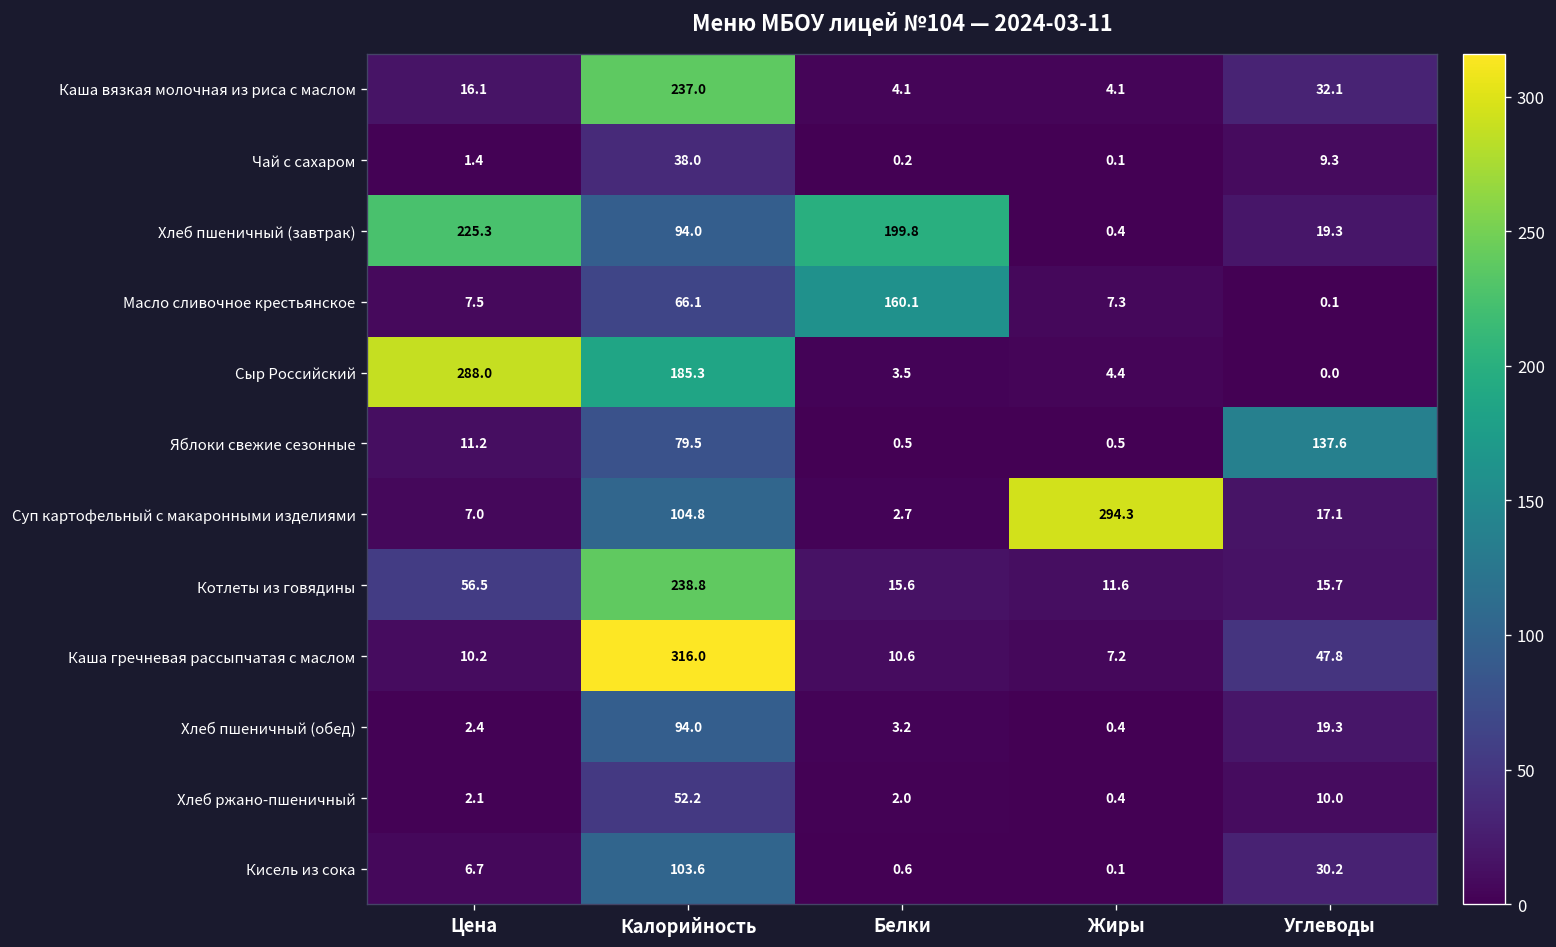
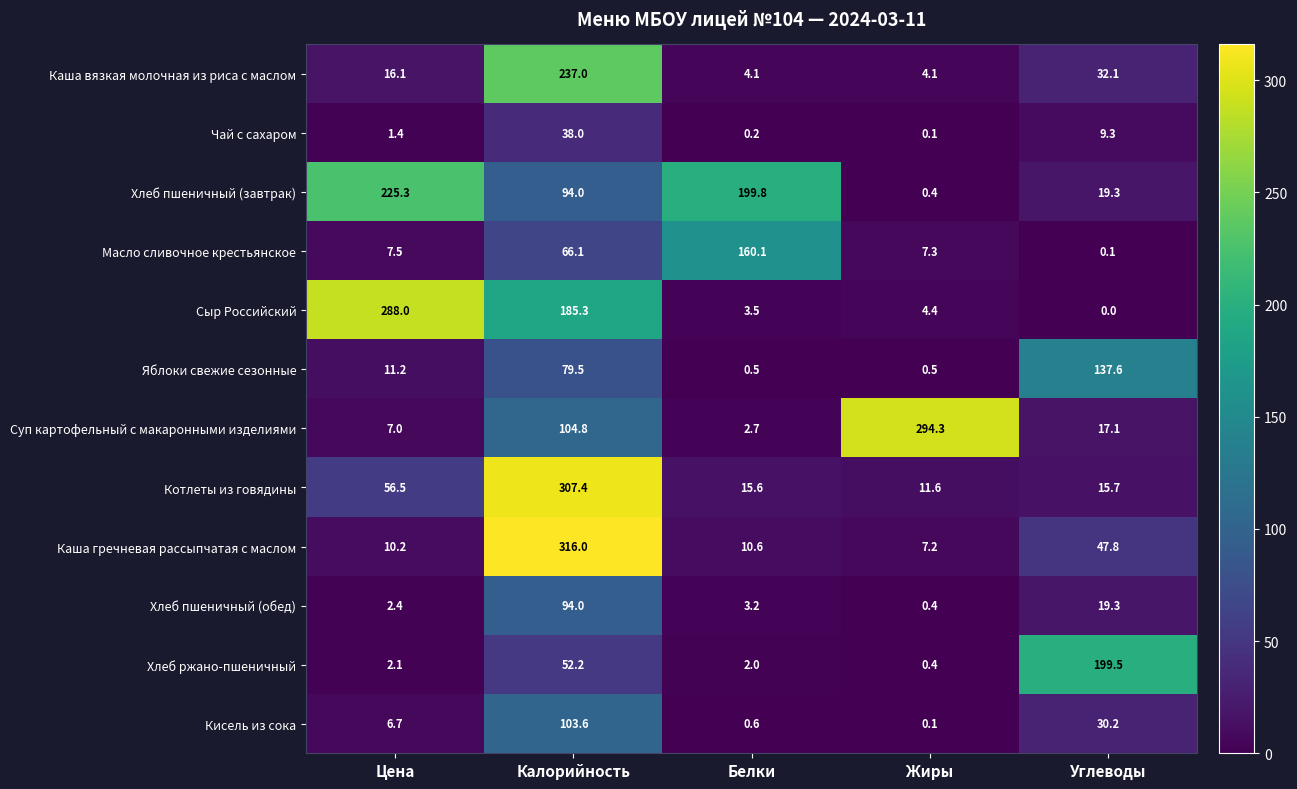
Котлеты из говядины, Калорийность: 238.8 -> 307.4
Хлеб ржано-пшеничный, Углеводы: 10.0 -> 199.5
